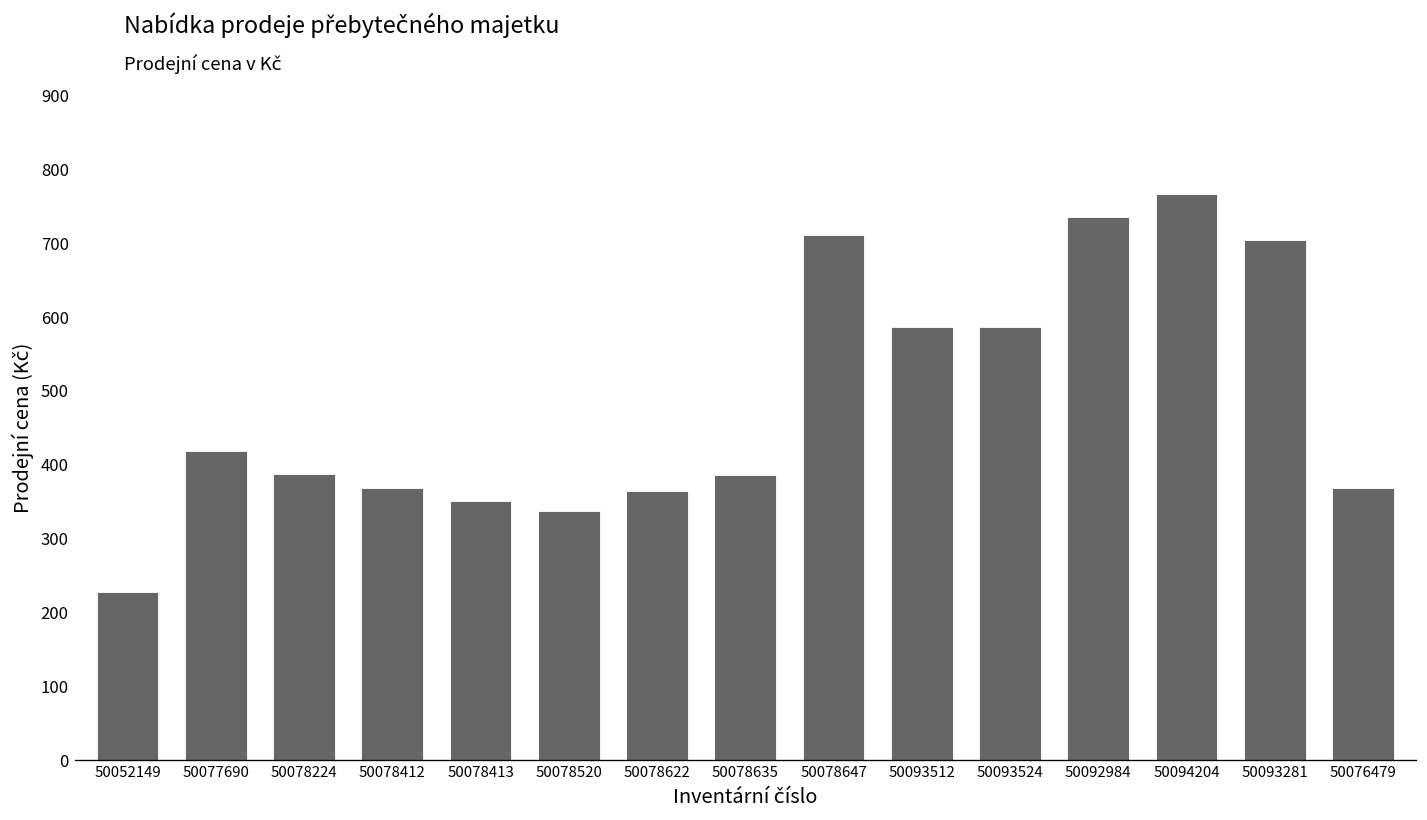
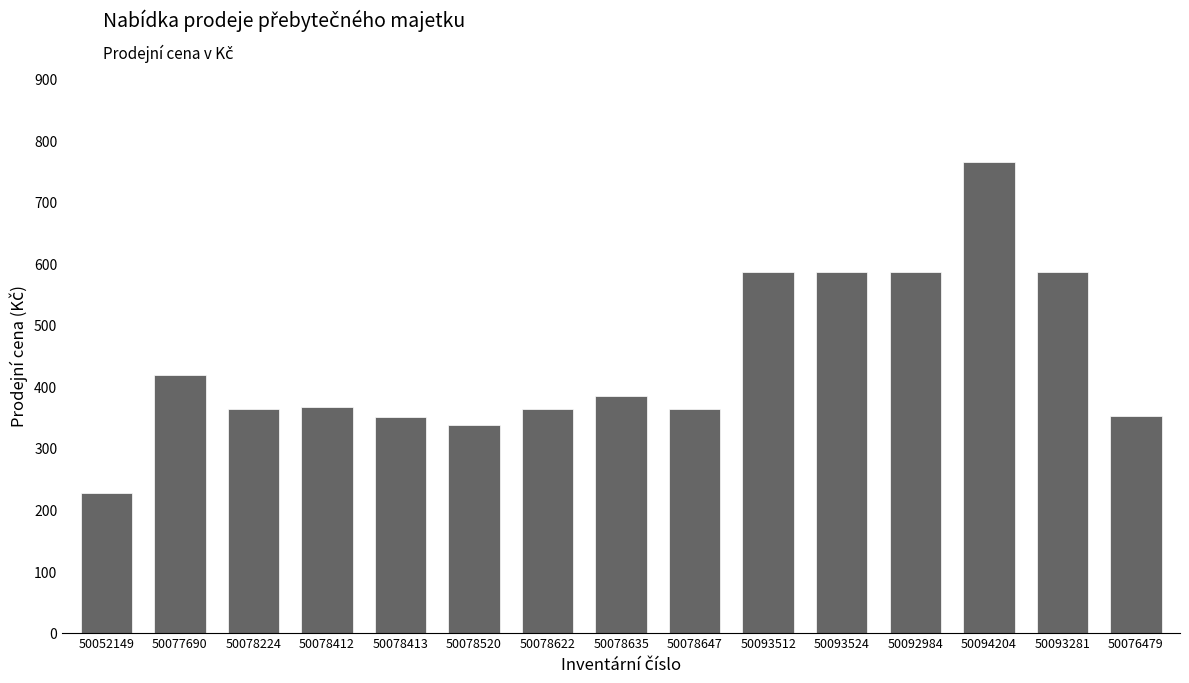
50078224: 390 -> 360
50078647: 710 -> 360
50092984: 730 -> 590
50093281: 700 -> 590
50076479: 370 -> 350
